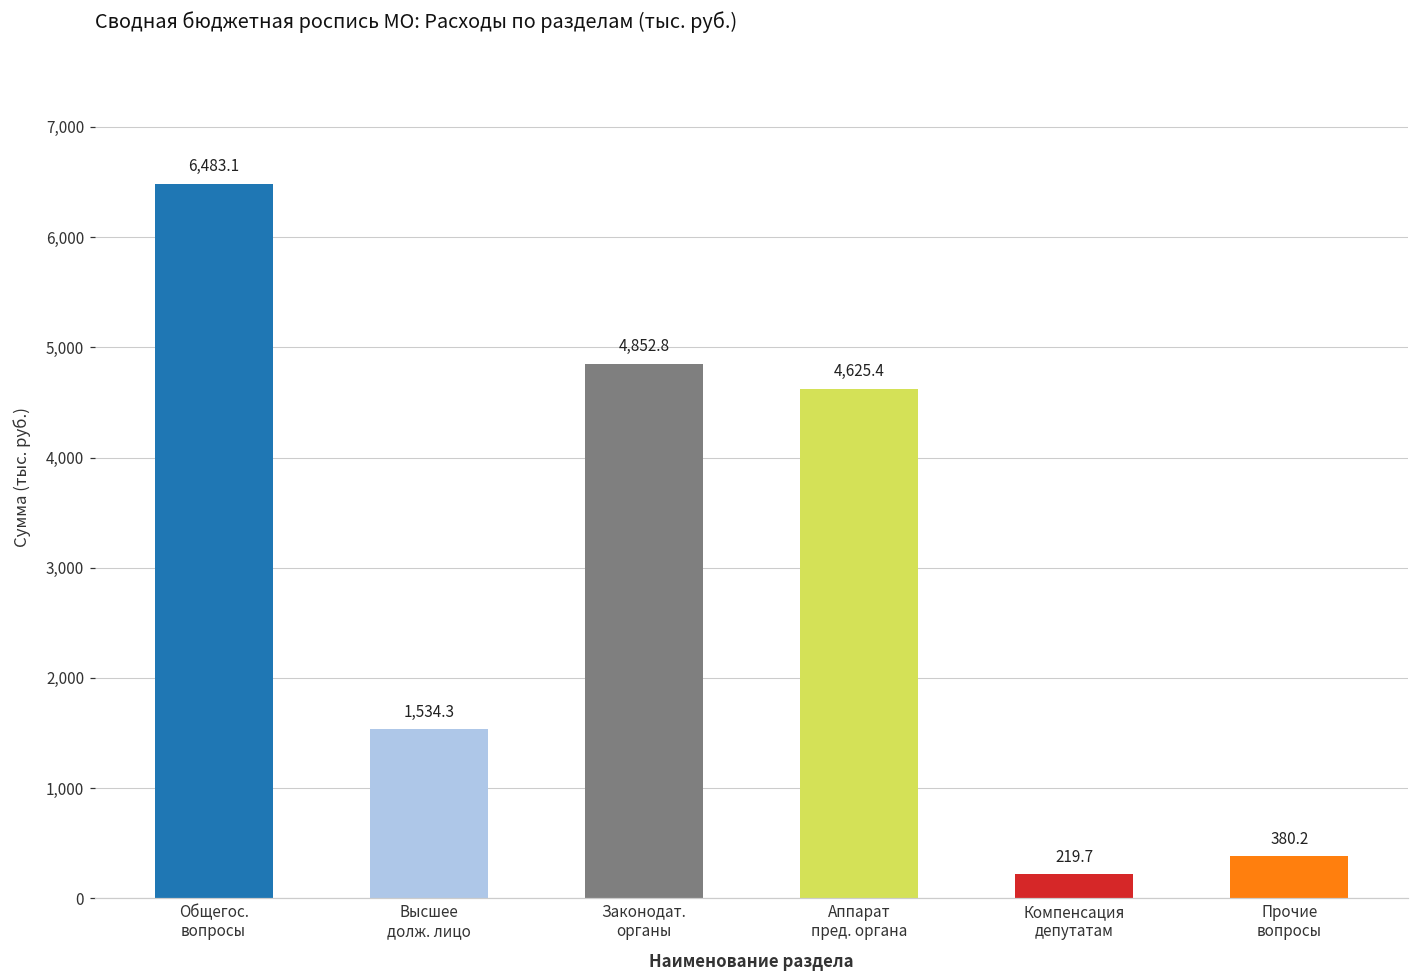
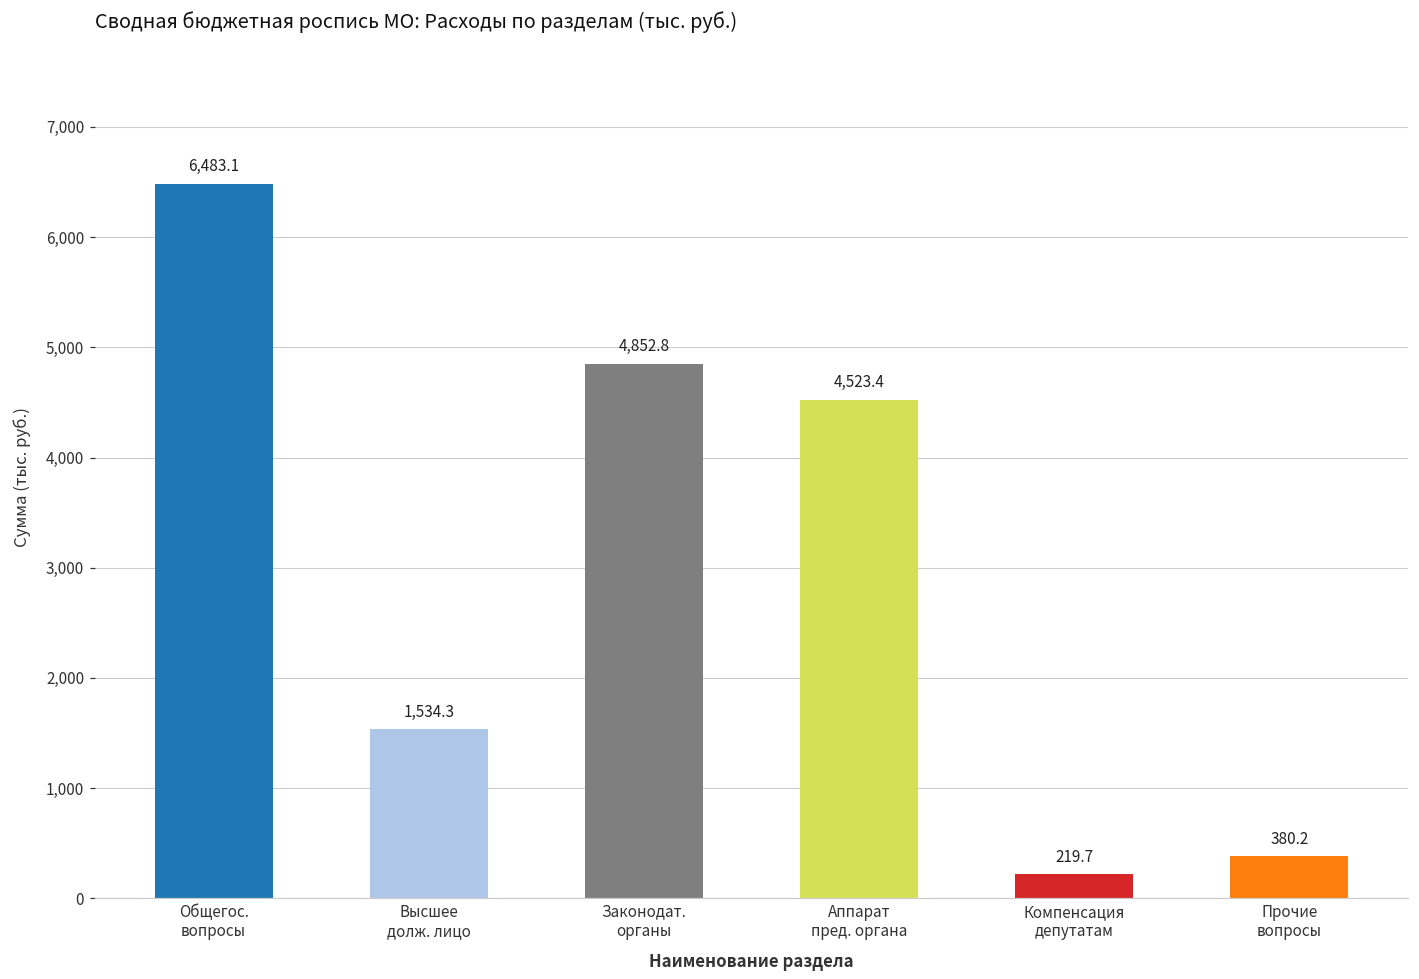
Аппарат пред. органа: 4,625.4 -> 4,523.4
